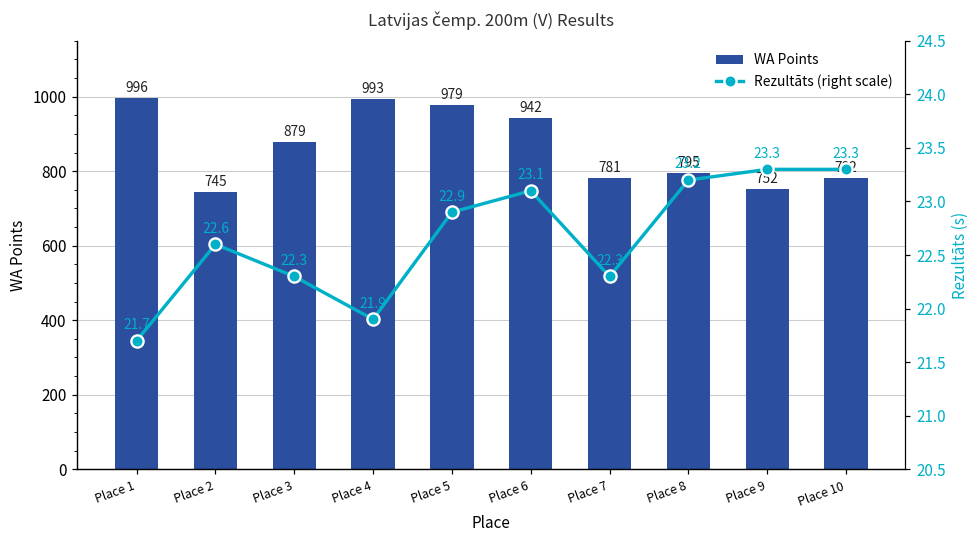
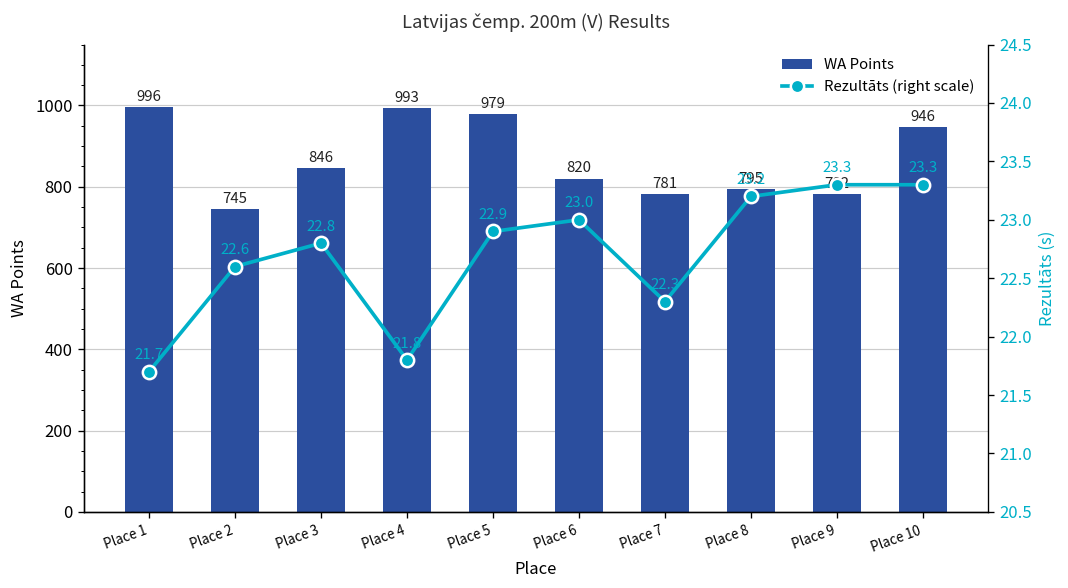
WA Points, Place 3: 879 -> 846
WA Points, Place 6: 942 -> 820
WA Points, Place 9: 752 -> 782
WA Points, Place 10: 782 -> 946
Rezultāts (right scale), Place 3: 22.3 -> 22.8
Rezultāts (right scale), Place 4: 21.9 -> 21.8
Rezultāts (right scale), Place 6: 23.1 -> 23.0
